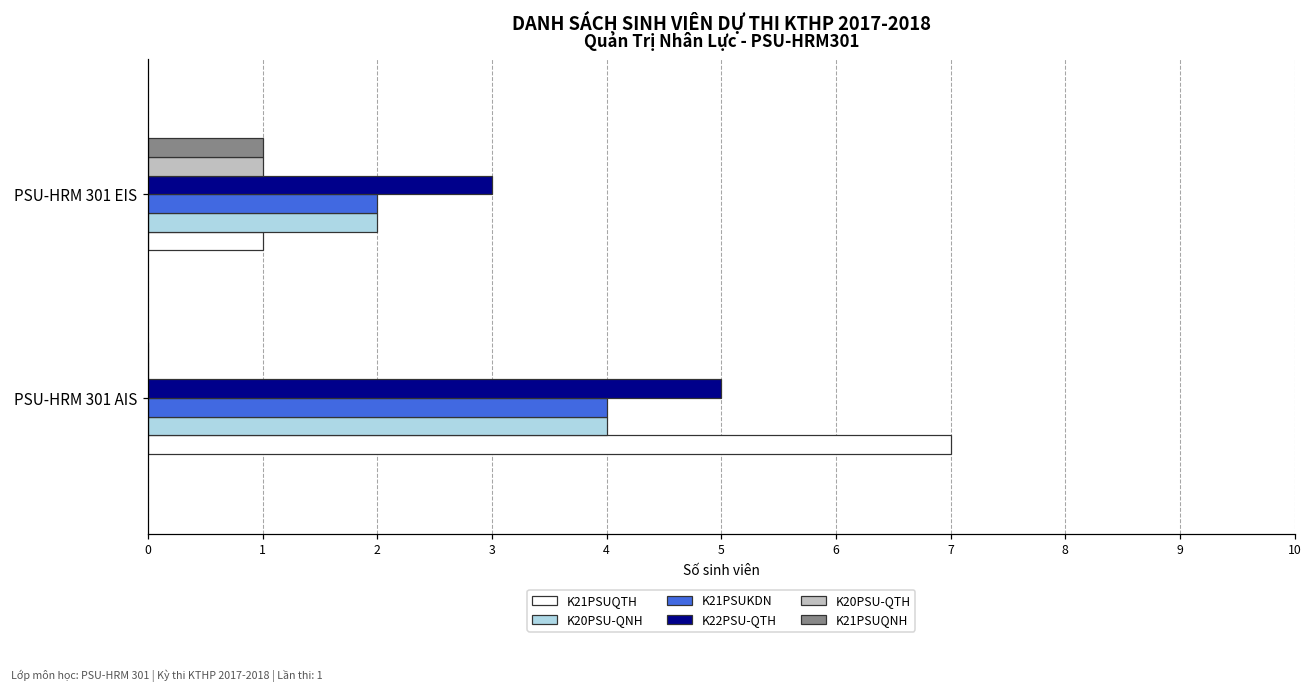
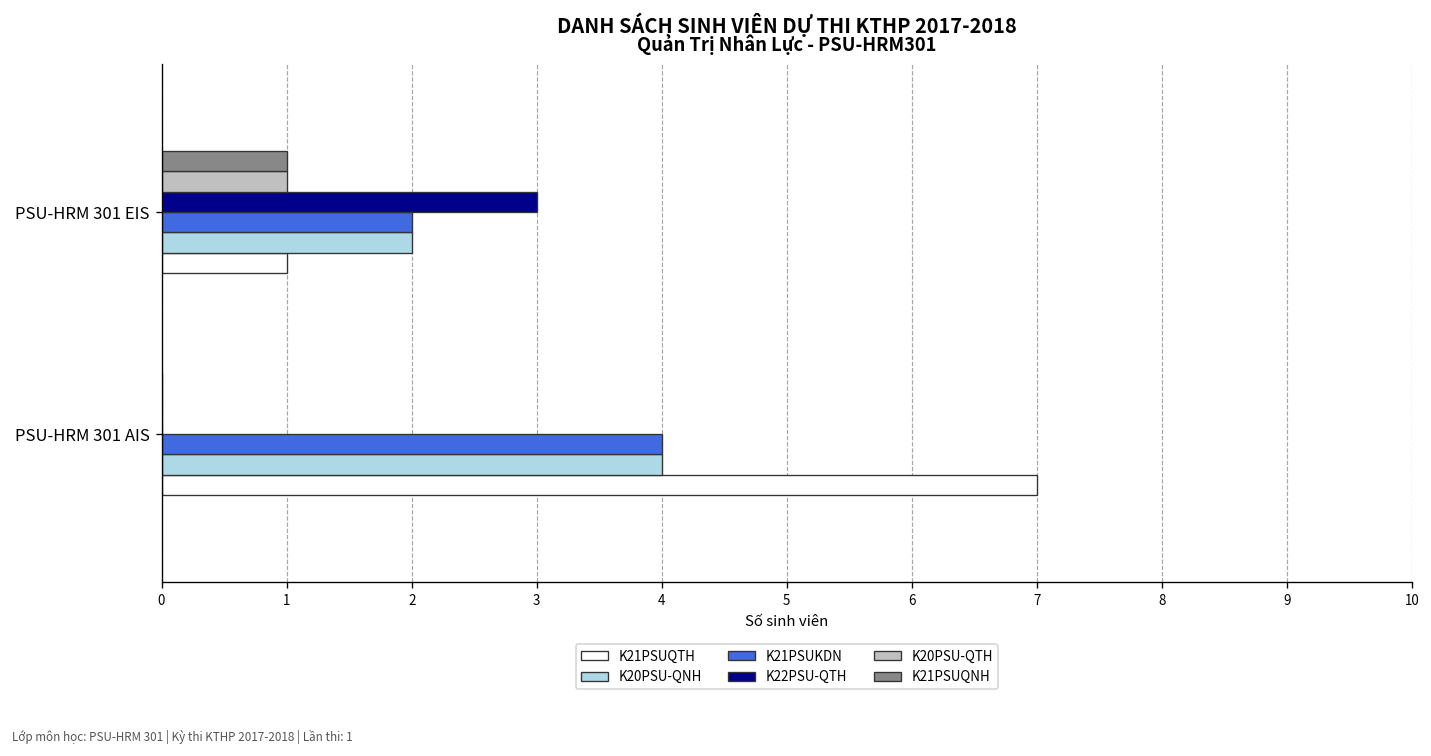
K22PSU-QTH, PSU-HRM 301 AIS: 5 -> 0
